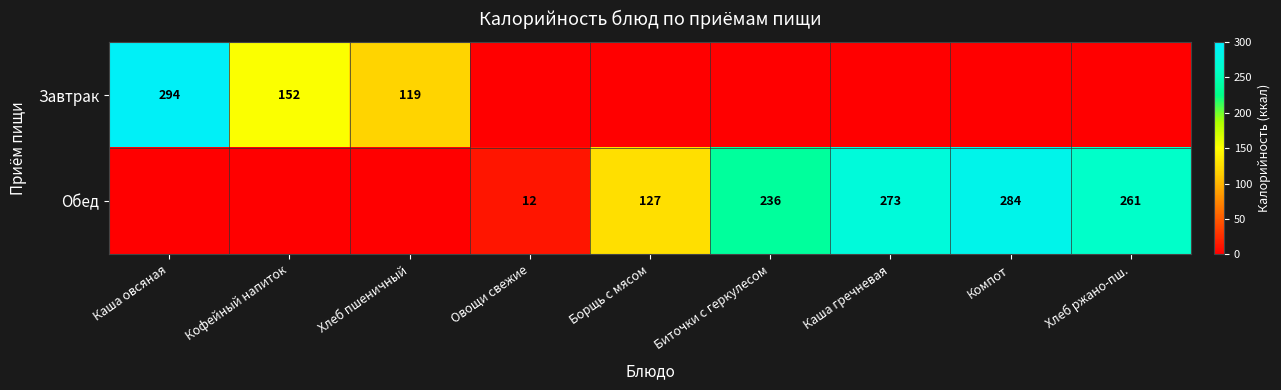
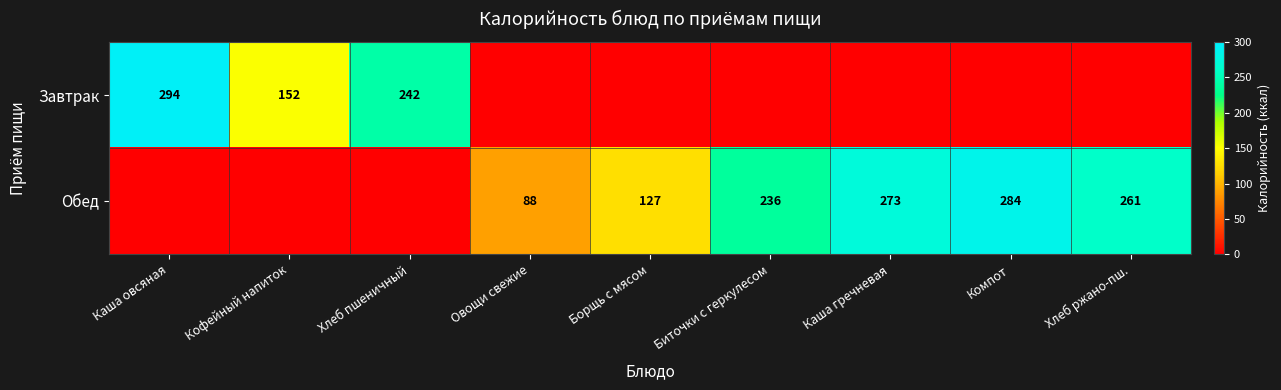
Завтрак, Хлеб пшеничный: 119 -> 242
Обед, Овощи свежие: 12 -> 88
